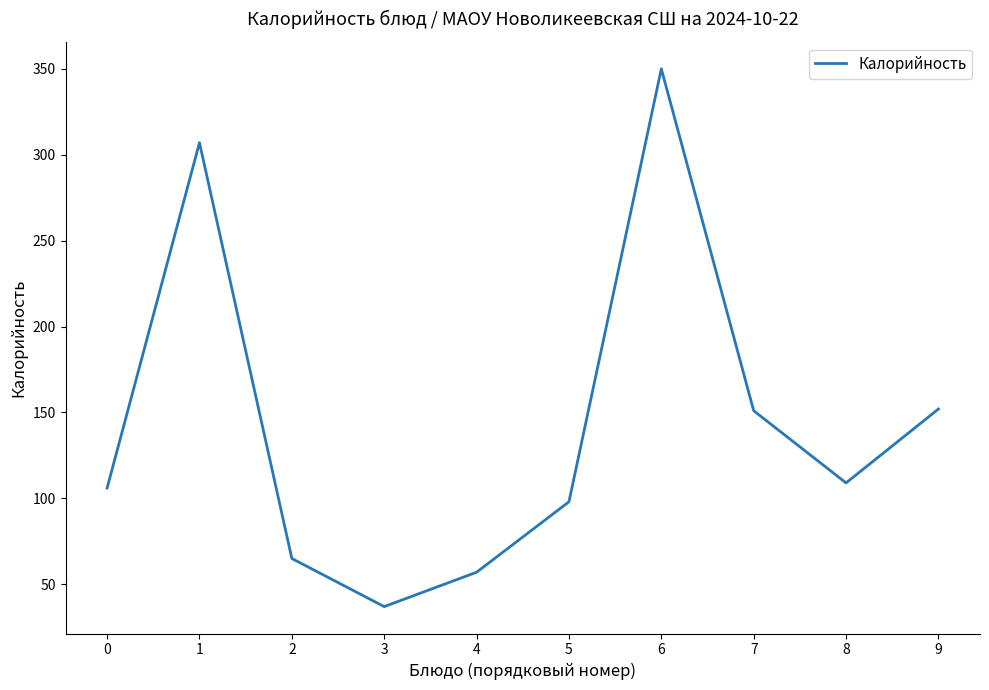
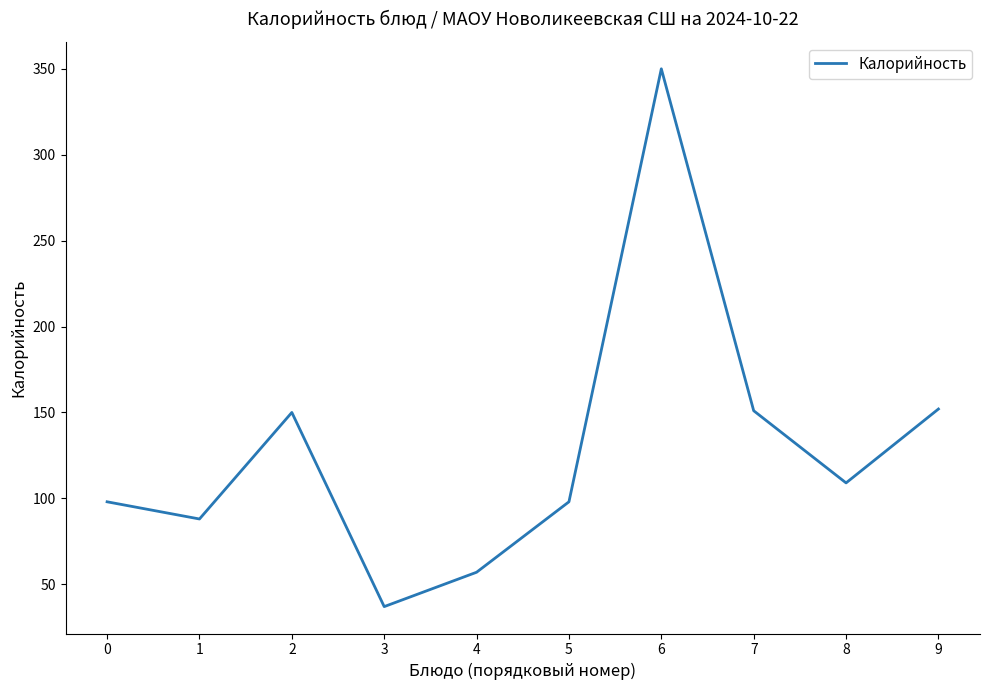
0: 106 -> 98
1: 307 -> 88
2: 65 -> 150
